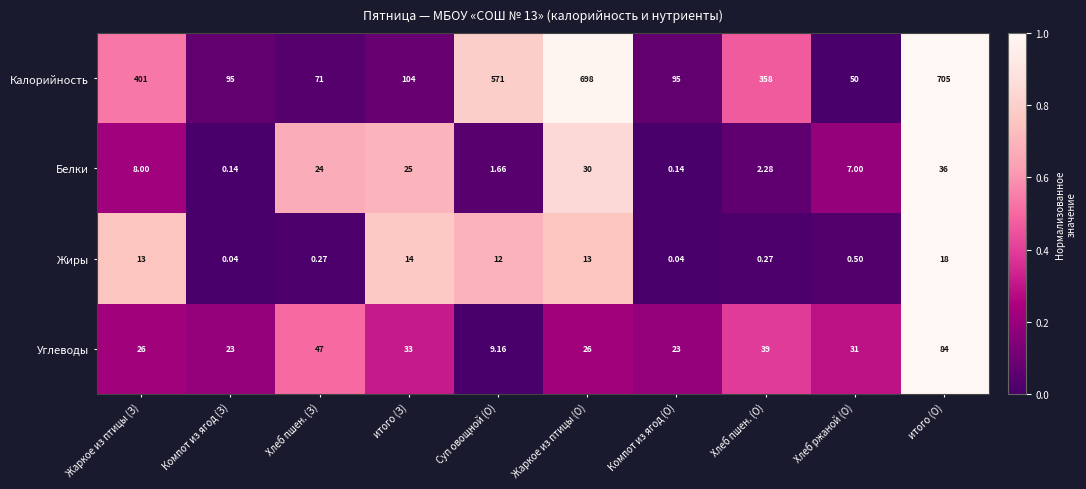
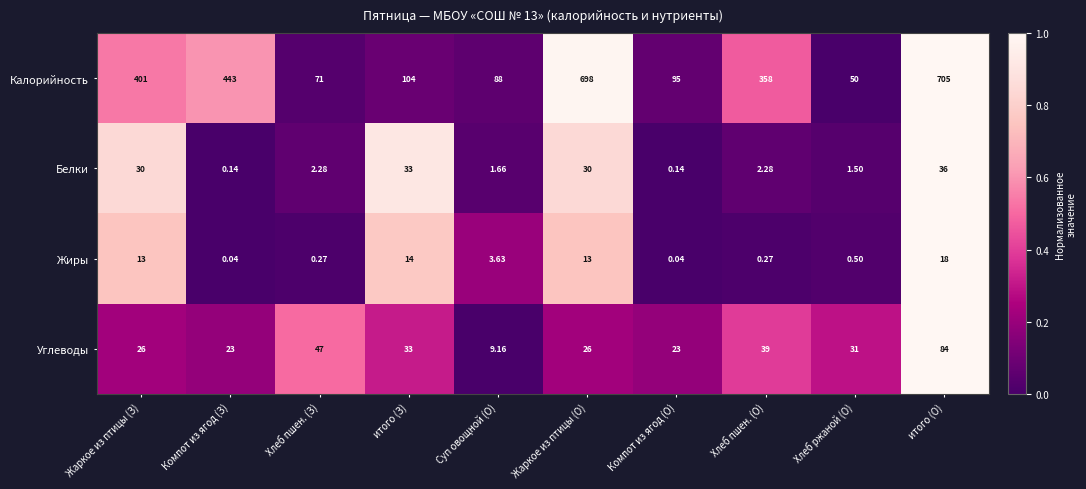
Калорийность, Компот из ягод (З): 95 -> 443
Калорийность, Суп овощной (О): 571 -> 88
Белки, Жаркое из птицы (З): 8.00 -> 30
Белки, Хлеб пшен. (З): 24 -> 2.28
Белки, итого (З): 25 -> 33
Белки, Хлеб ржаной (О): 7.00 -> 1.50
Жиры, Суп овощной (О): 12 -> 3.63
